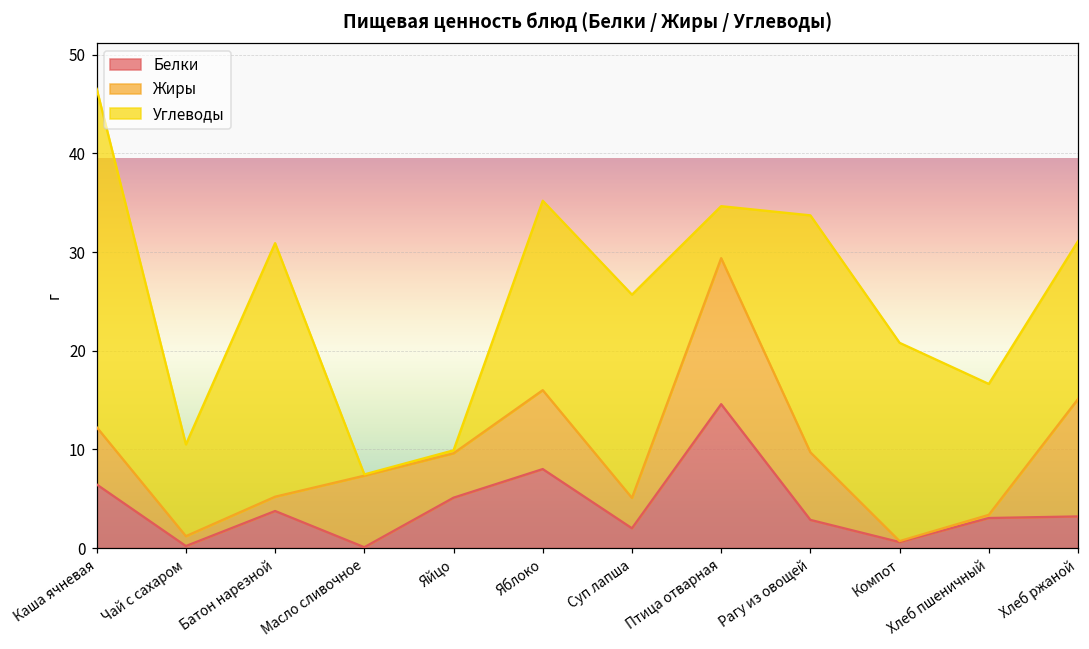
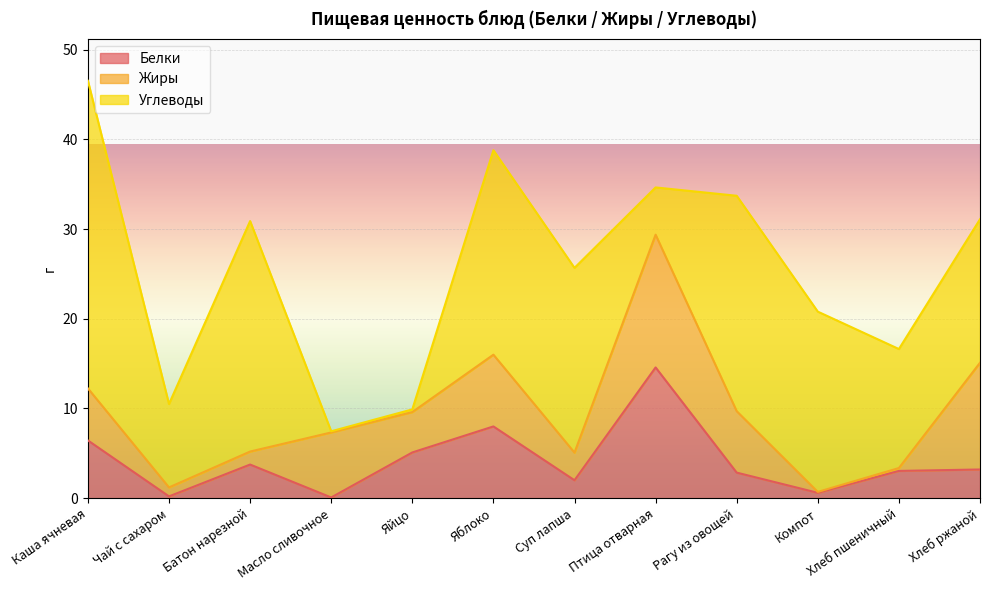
Углеводы, Яблоко: 19 -> 23
